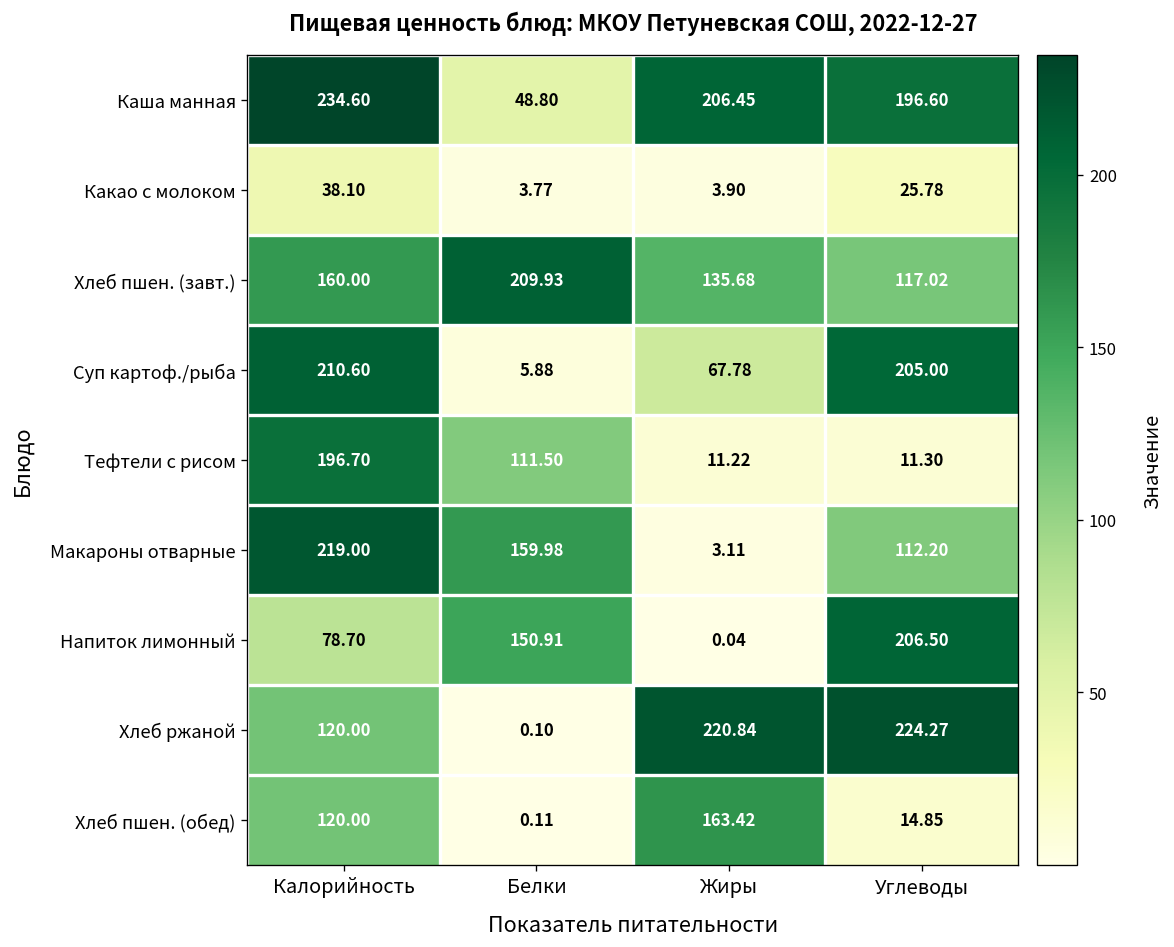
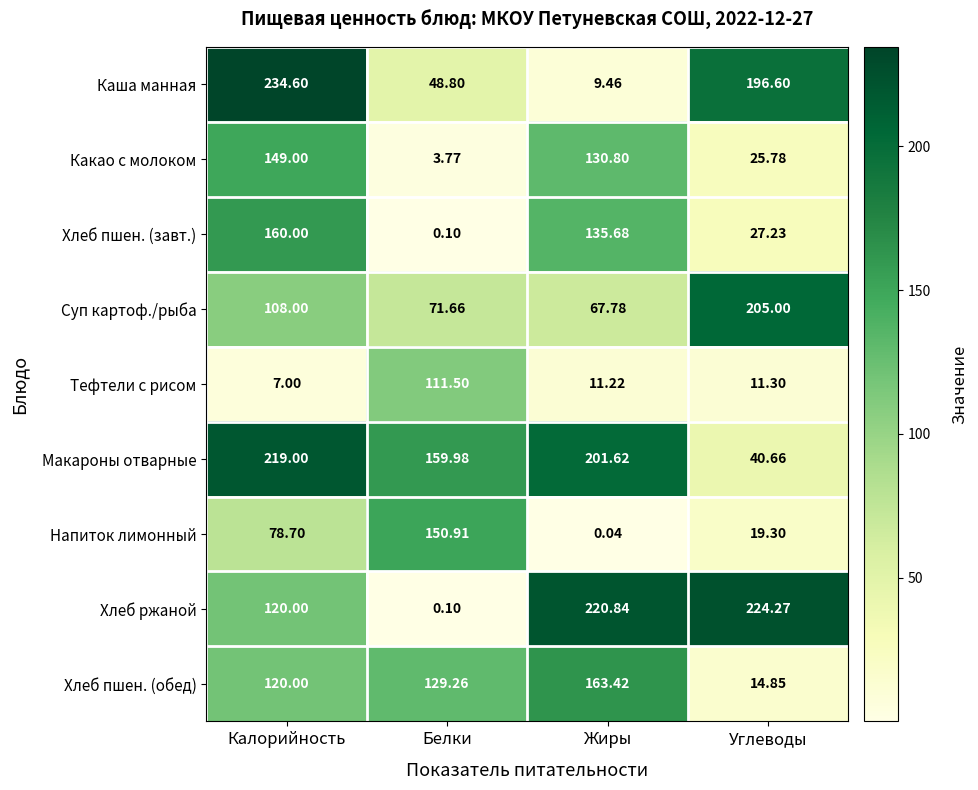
Каша манная, Жиры: 206.45 -> 9.46
Какао с молоком, Калорийность: 38.10 -> 149.00
Какао с молоком, Жиры: 3.90 -> 130.80
Хлеб пшен. (завт.), Белки: 209.93 -> 0.10
Хлеб пшен. (завт.), Углеводы: 117.02 -> 27.23
Суп картоф./рыба, Калорийность: 210.60 -> 108.00
Суп картоф./рыба, Белки: 5.88 -> 71.66
Тефтели с рисом, Калорийность: 196.70 -> 7.00
Макароны отварные, Жиры: 3.11 -> 201.62
Макароны отварные, Углеводы: 112.20 -> 40.66
Напиток лимонный, Углеводы: 206.50 -> 19.30
Хлеб пшен. (обед), Белки: 0.11 -> 129.26
